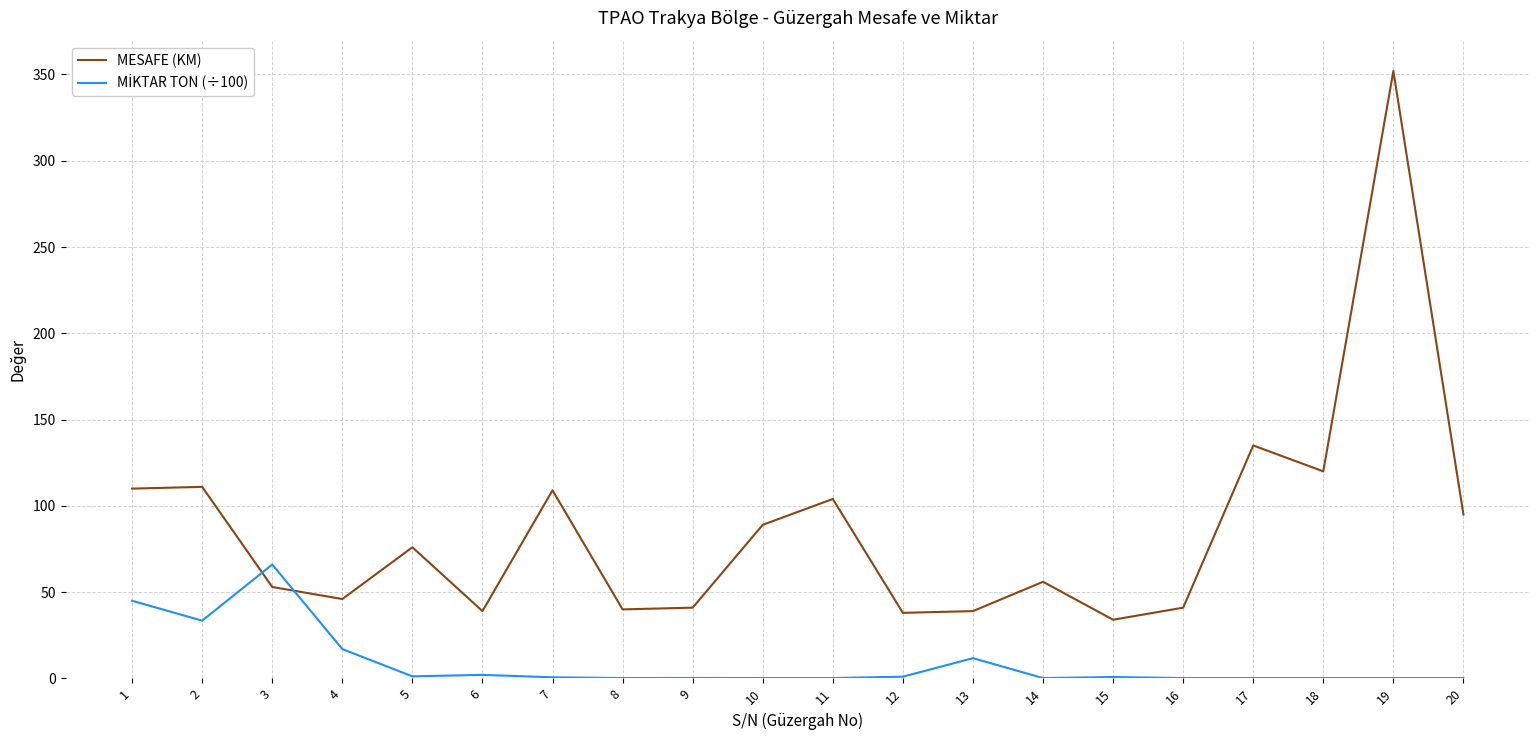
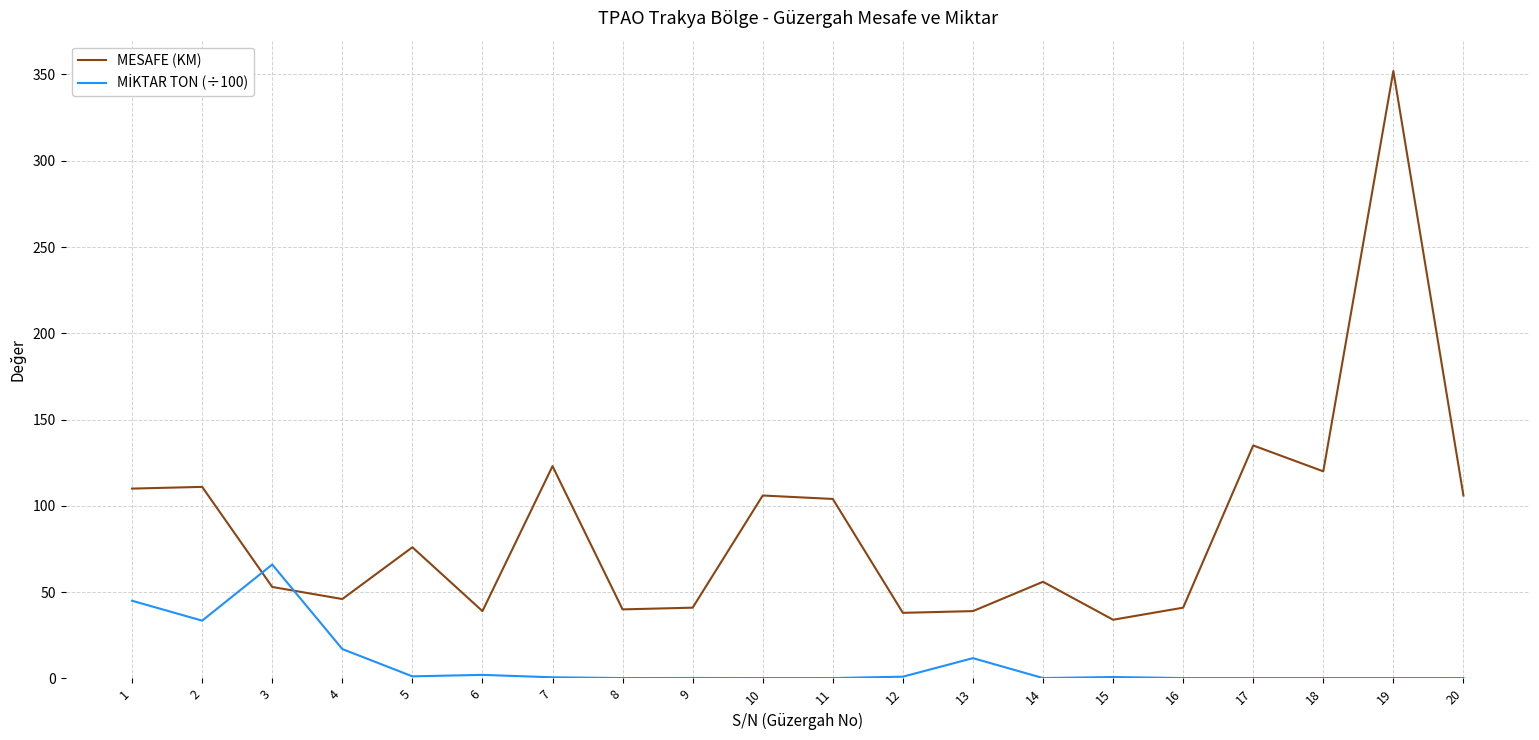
MESAFE (KM), 7: 109 -> 123
MESAFE (KM), 10: 89 -> 106
MESAFE (KM), 20: 95 -> 106
